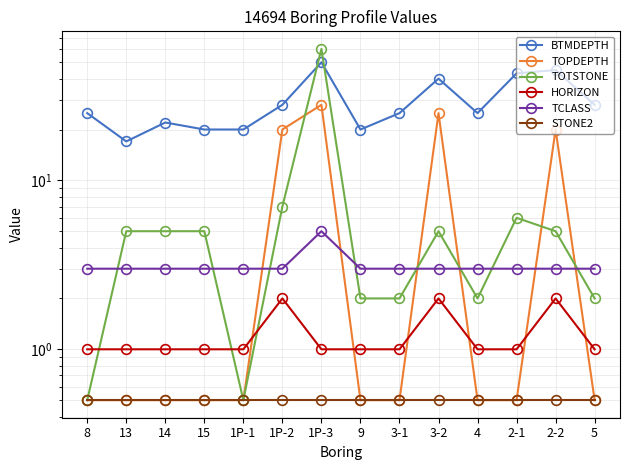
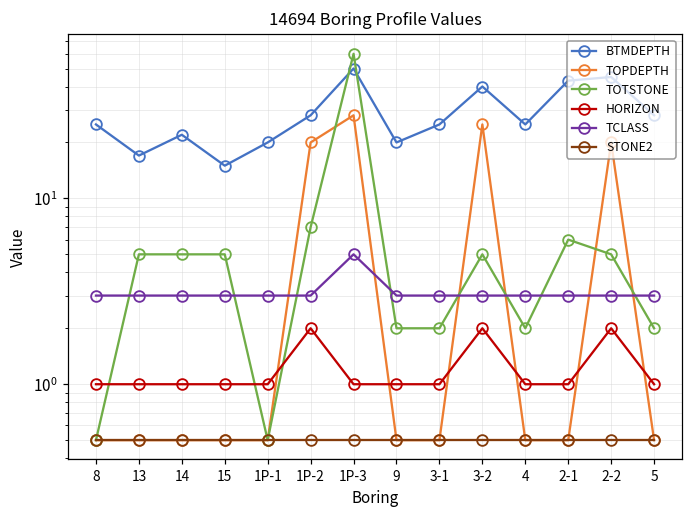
BTMDEPTH, 15: 20 -> 15
